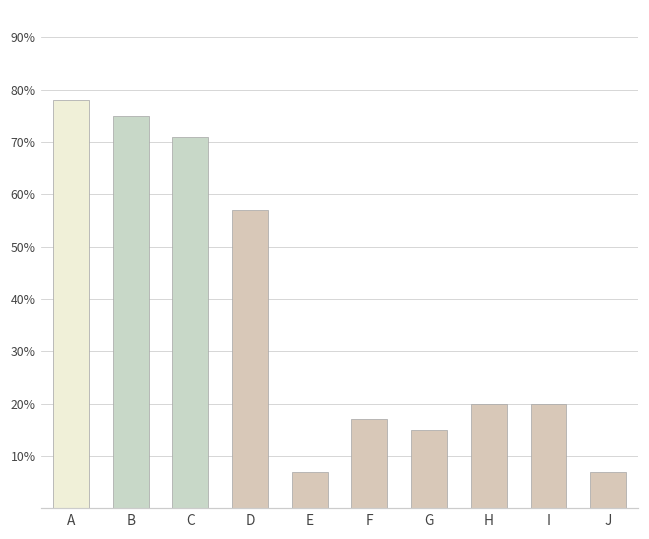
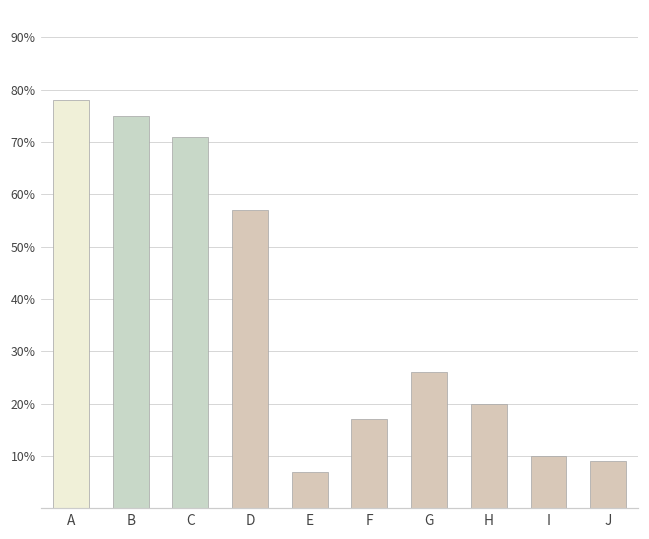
G: 15% -> 26%
I: 20% -> 10%
J: 7% -> 9%
